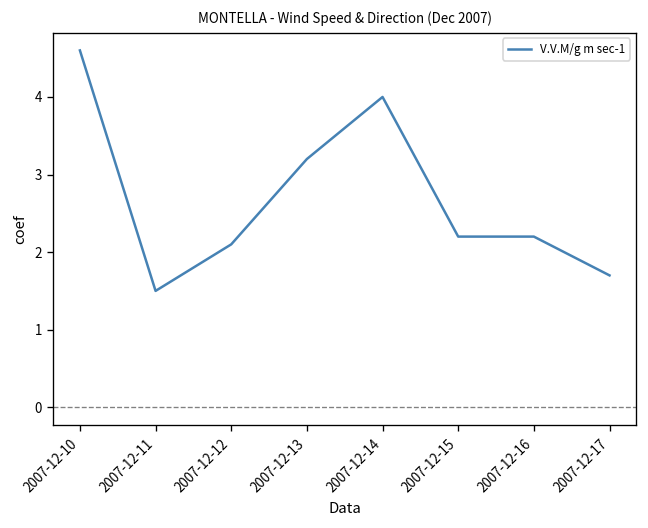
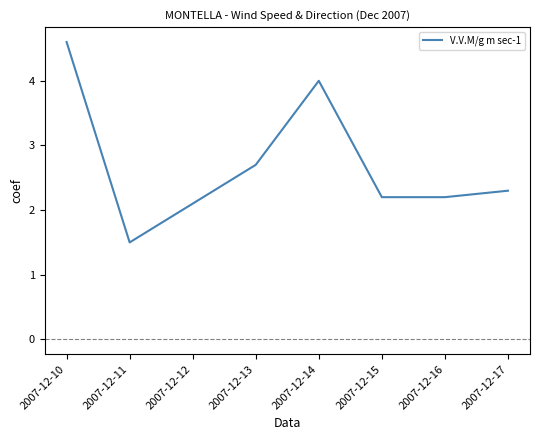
2007-12-13: 3.2 -> 2.7
2007-12-17: 1.7 -> 2.3
